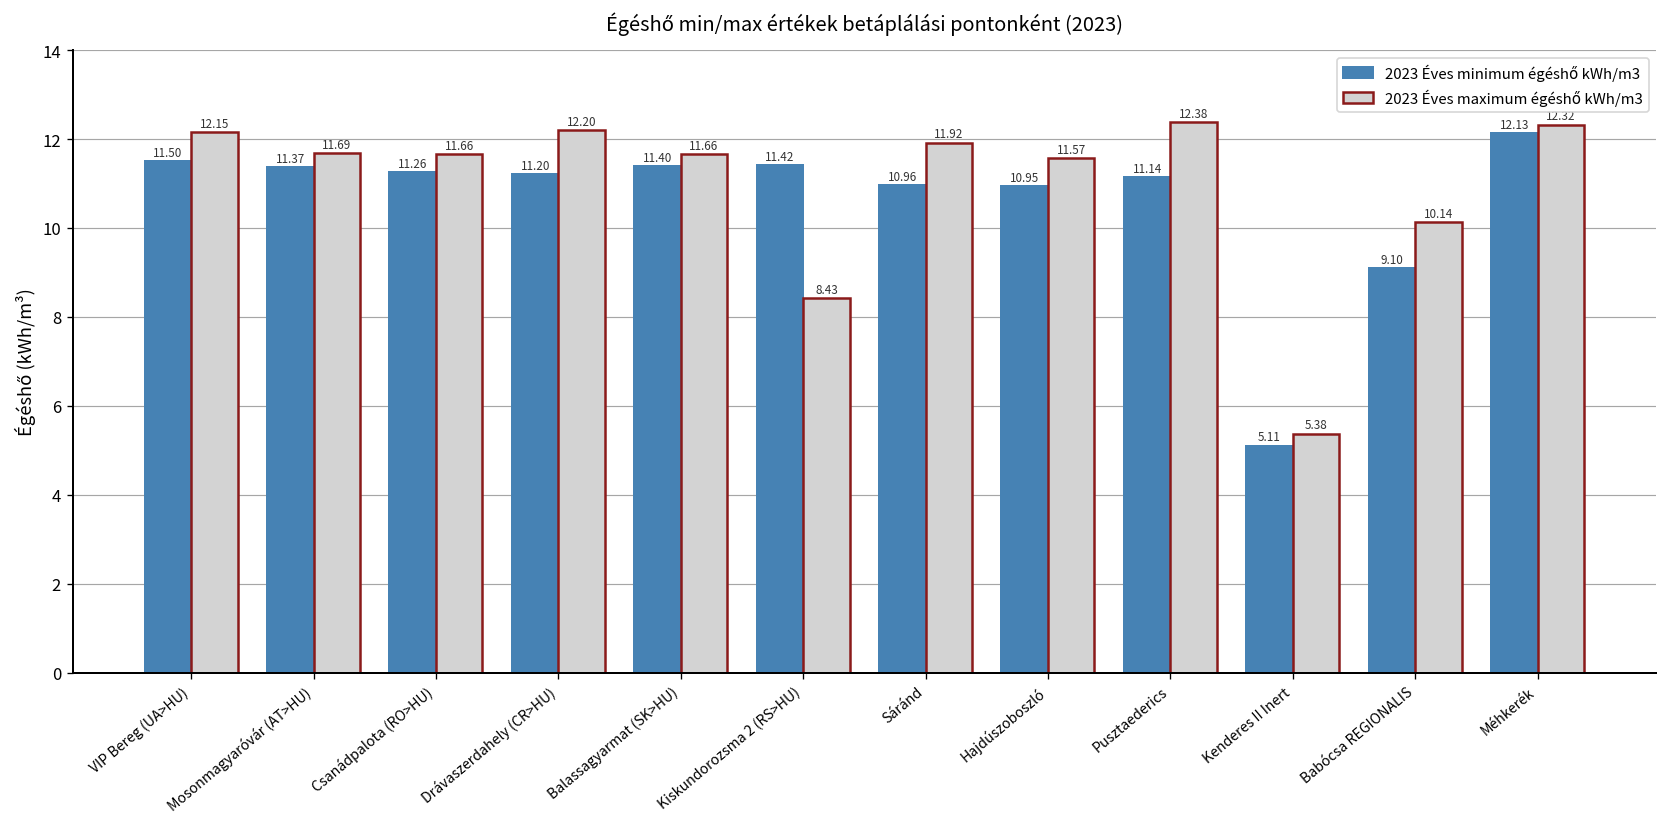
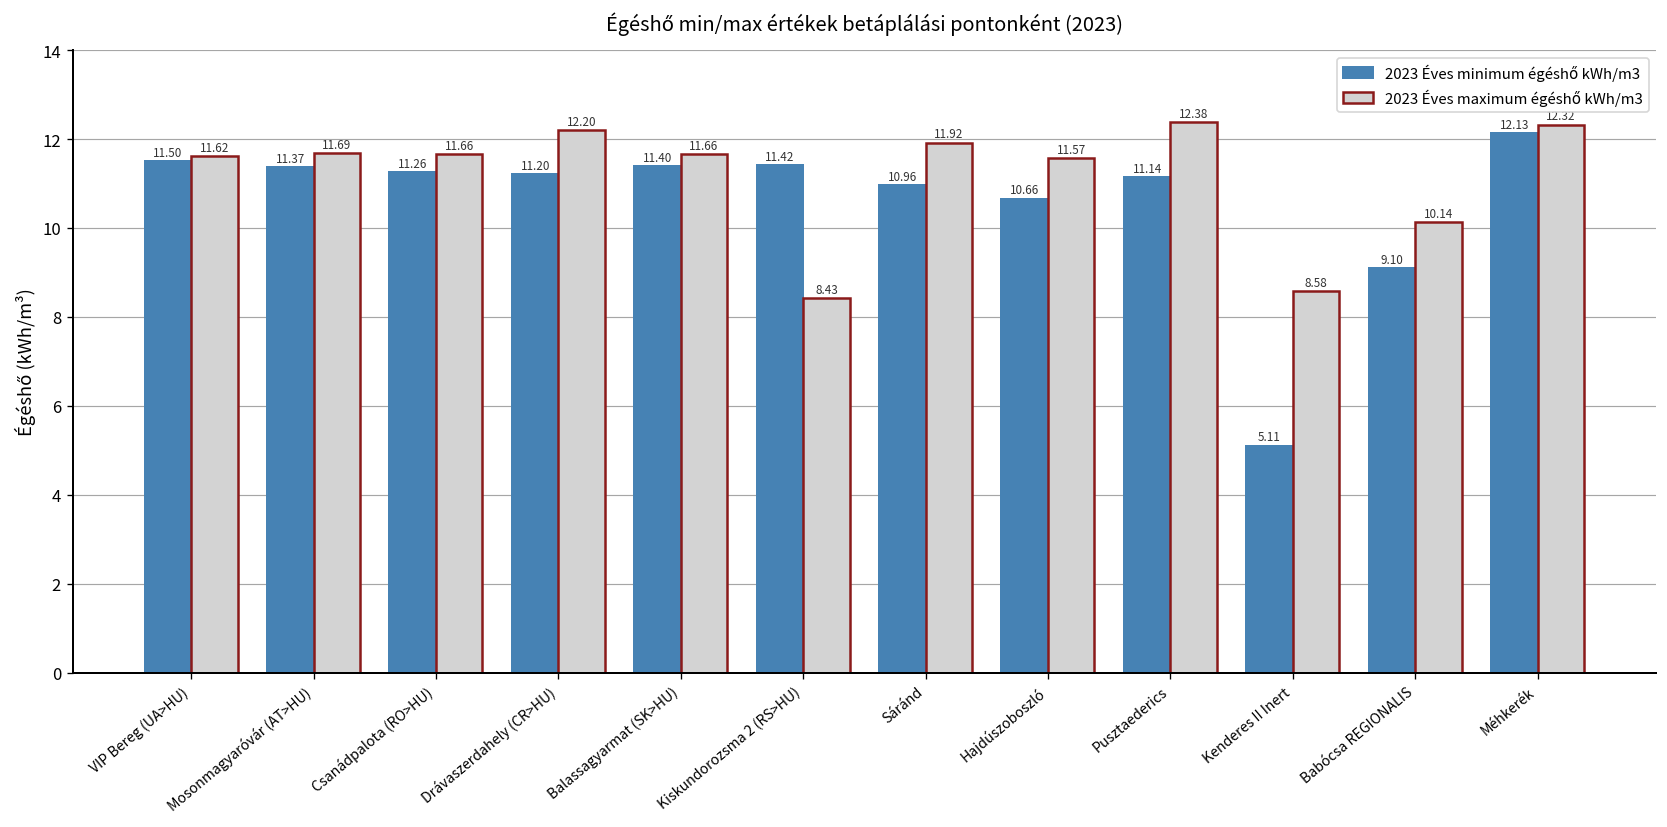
2023 Éves maximum égéshő kWh/m3, VIP Bereg (UA>HU): 12.15 -> 11.62
2023 Éves minimum égéshő kWh/m3, Hajdúszoboszló: 10.95 -> 10.66
2023 Éves maximum égéshő kWh/m3, Kenderes II Inert: 5.38 -> 8.58
